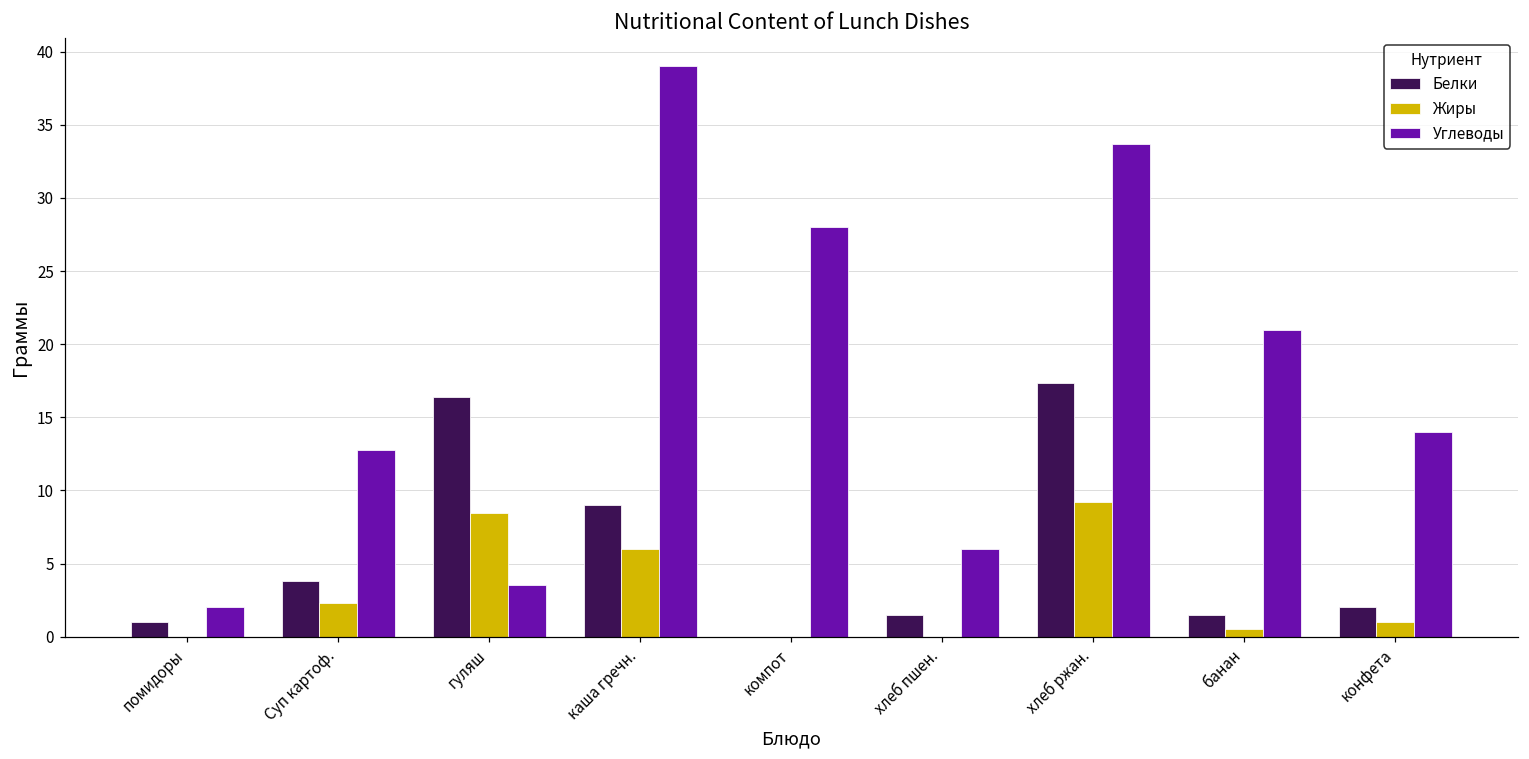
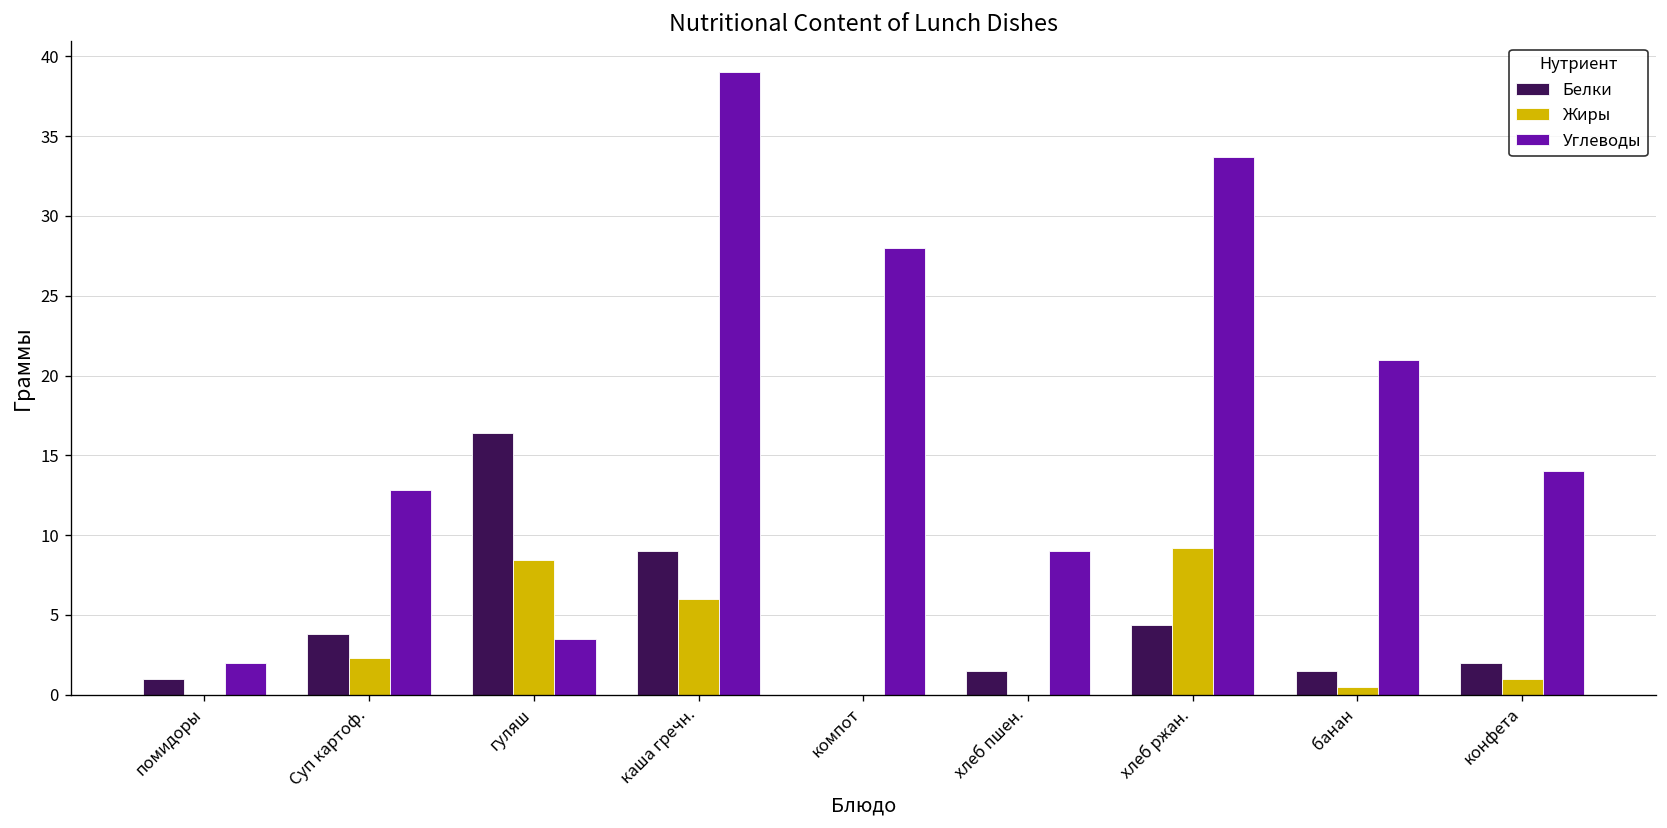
Углеводы, хлеб пшен.: 6 -> 9
Белки, хлеб ржан.: 17.4 -> 4.3
